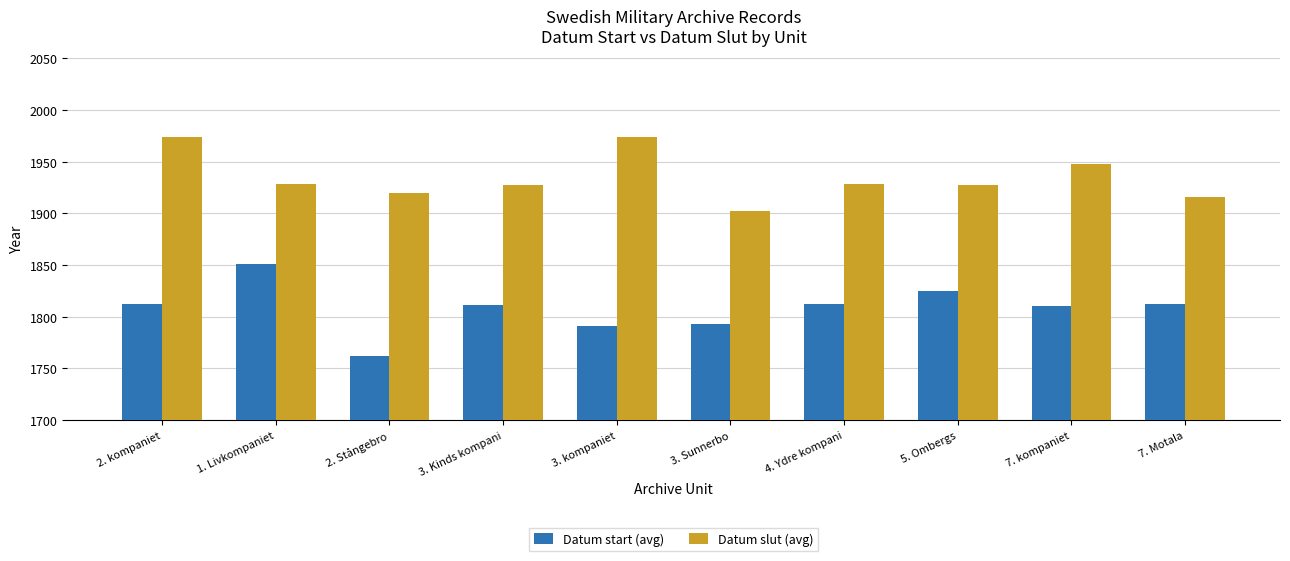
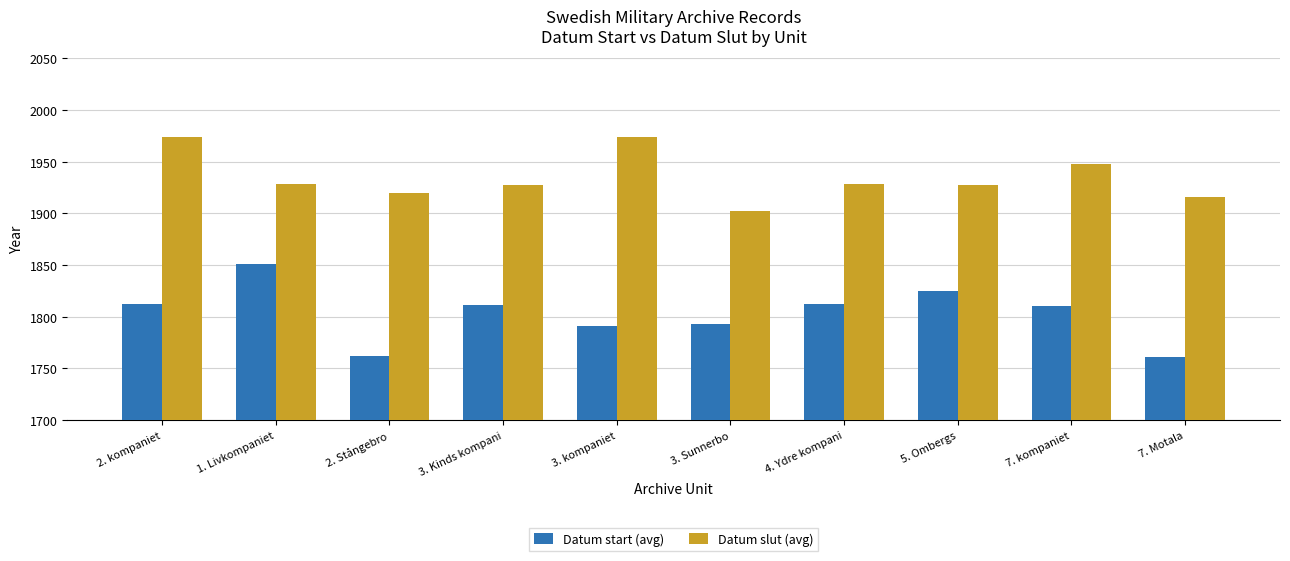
Datum start (avg), 7. Motala: 1812 -> 1761
